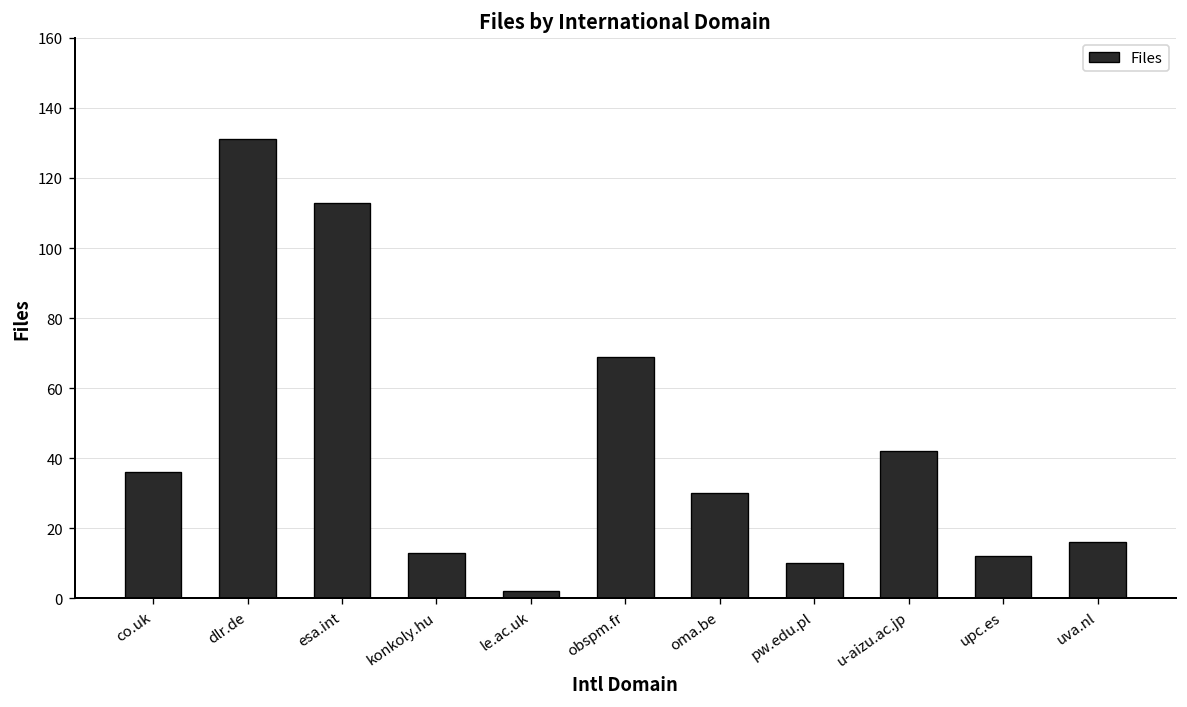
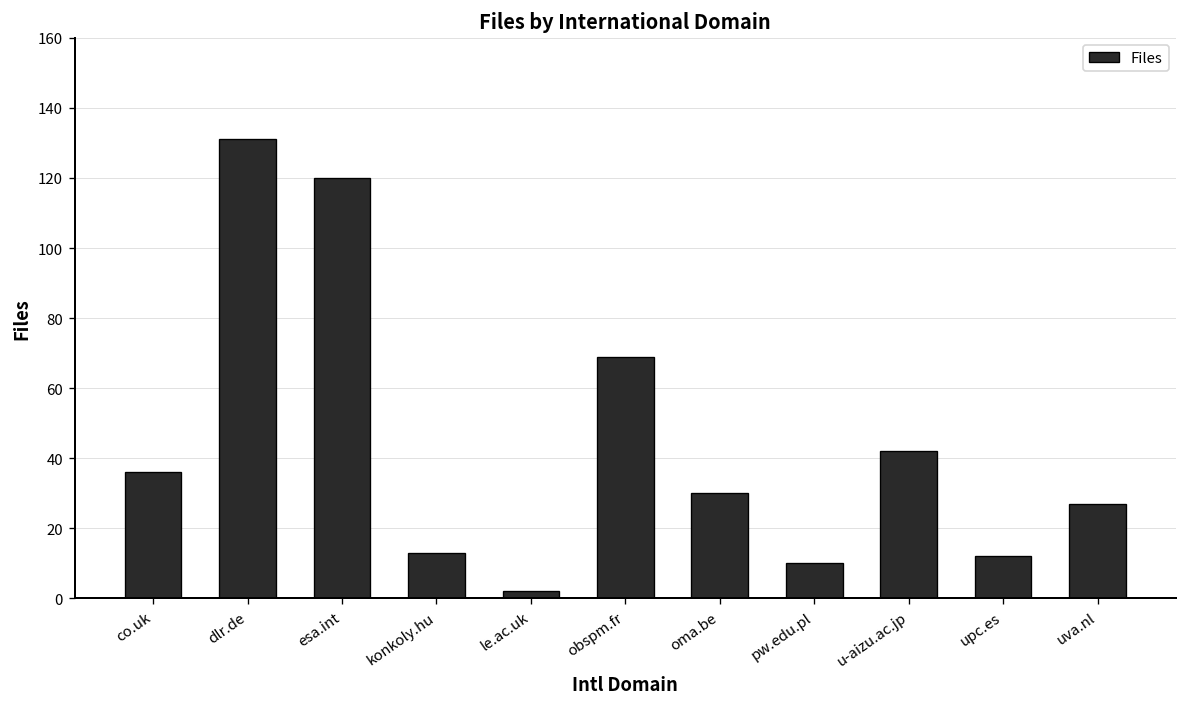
esa.int: 113 -> 120
uva.nl: 16 -> 27
